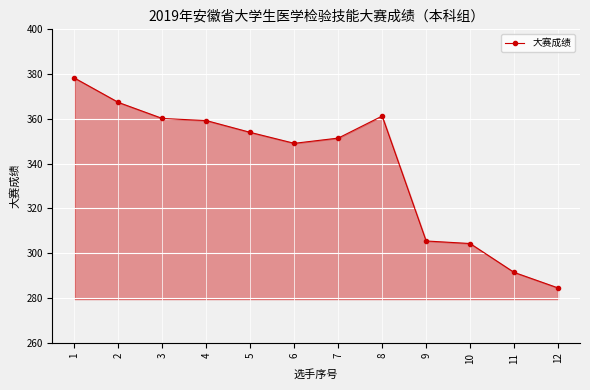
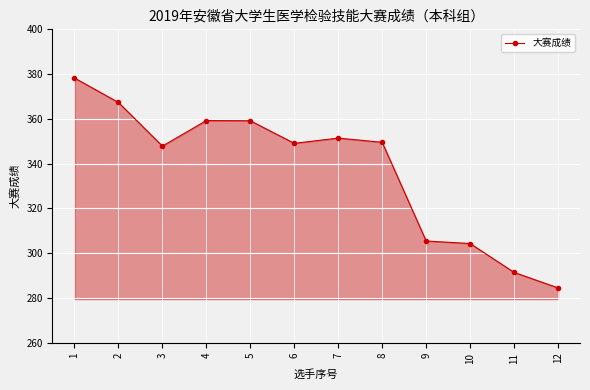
3: 360 -> 348
5: 354 -> 359
8: 361 -> 350
